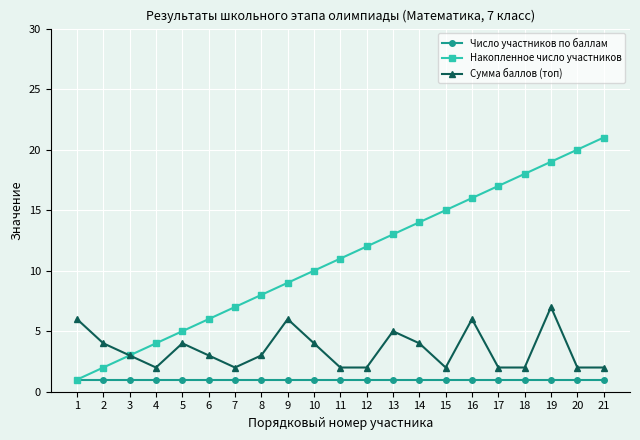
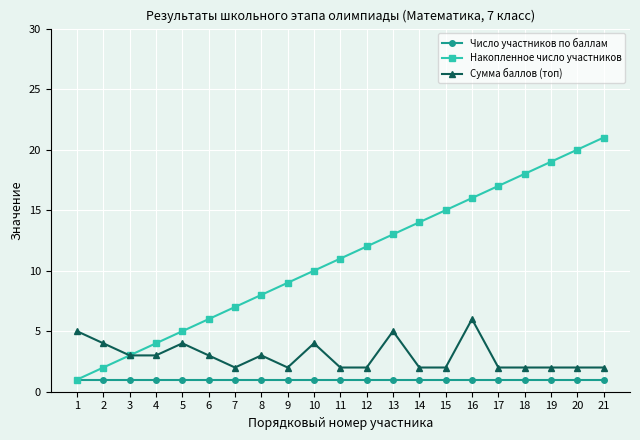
Сумма баллов (топ), 1: 6 -> 5
Сумма баллов (топ), 4: 2 -> 3
Сумма баллов (топ), 9: 6 -> 2
Сумма баллов (топ), 14: 4 -> 2
Сумма баллов (топ), 19: 7 -> 2
